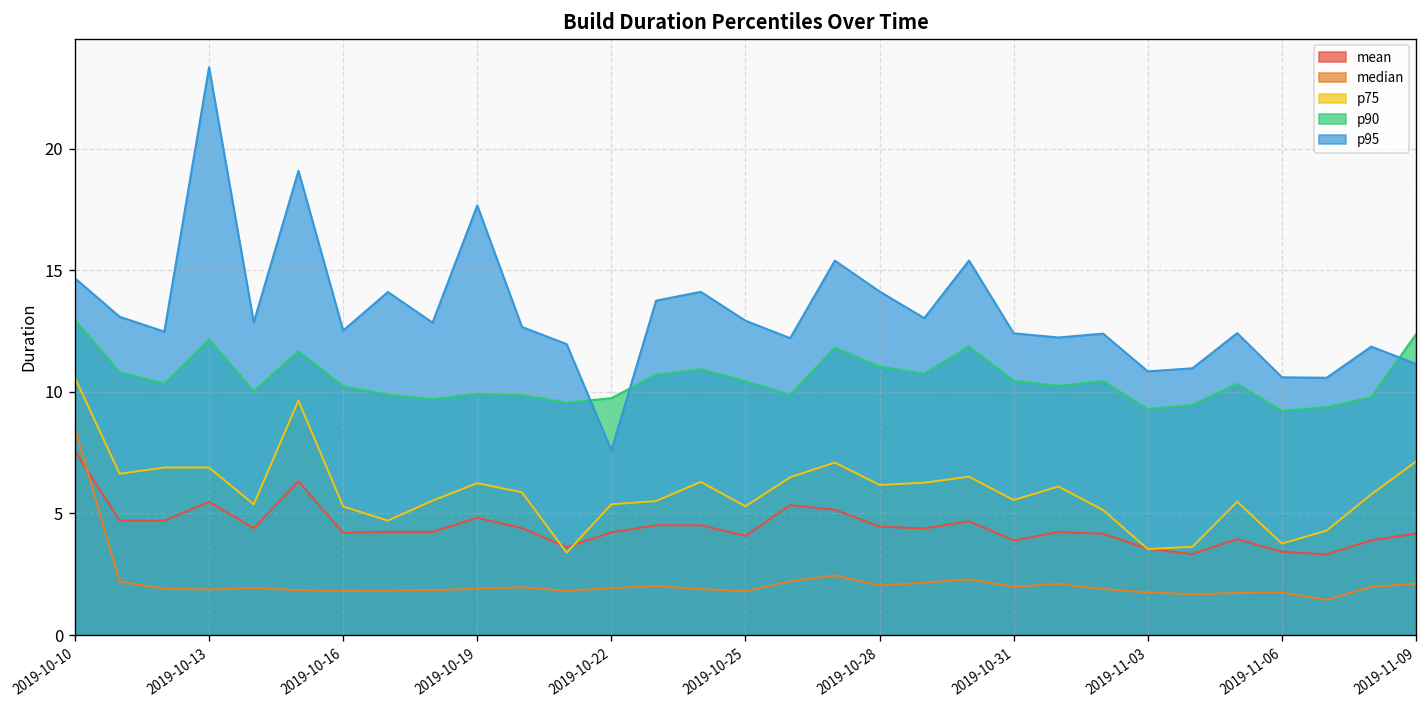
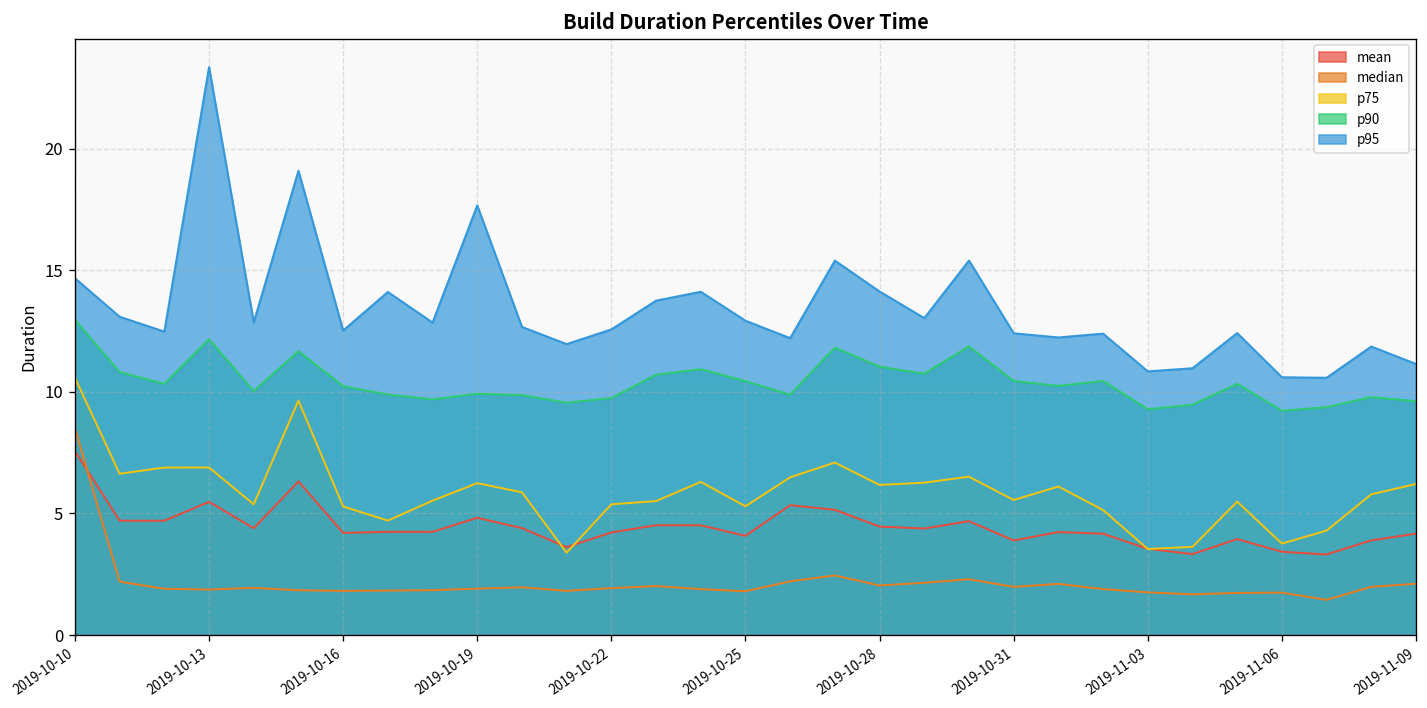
p95, 2019-10-22: 7.6 -> 12.6
p75, 2019-11-09: 7.1 -> 6.2
p90, 2019-11-09: 12.4 -> 9.6
